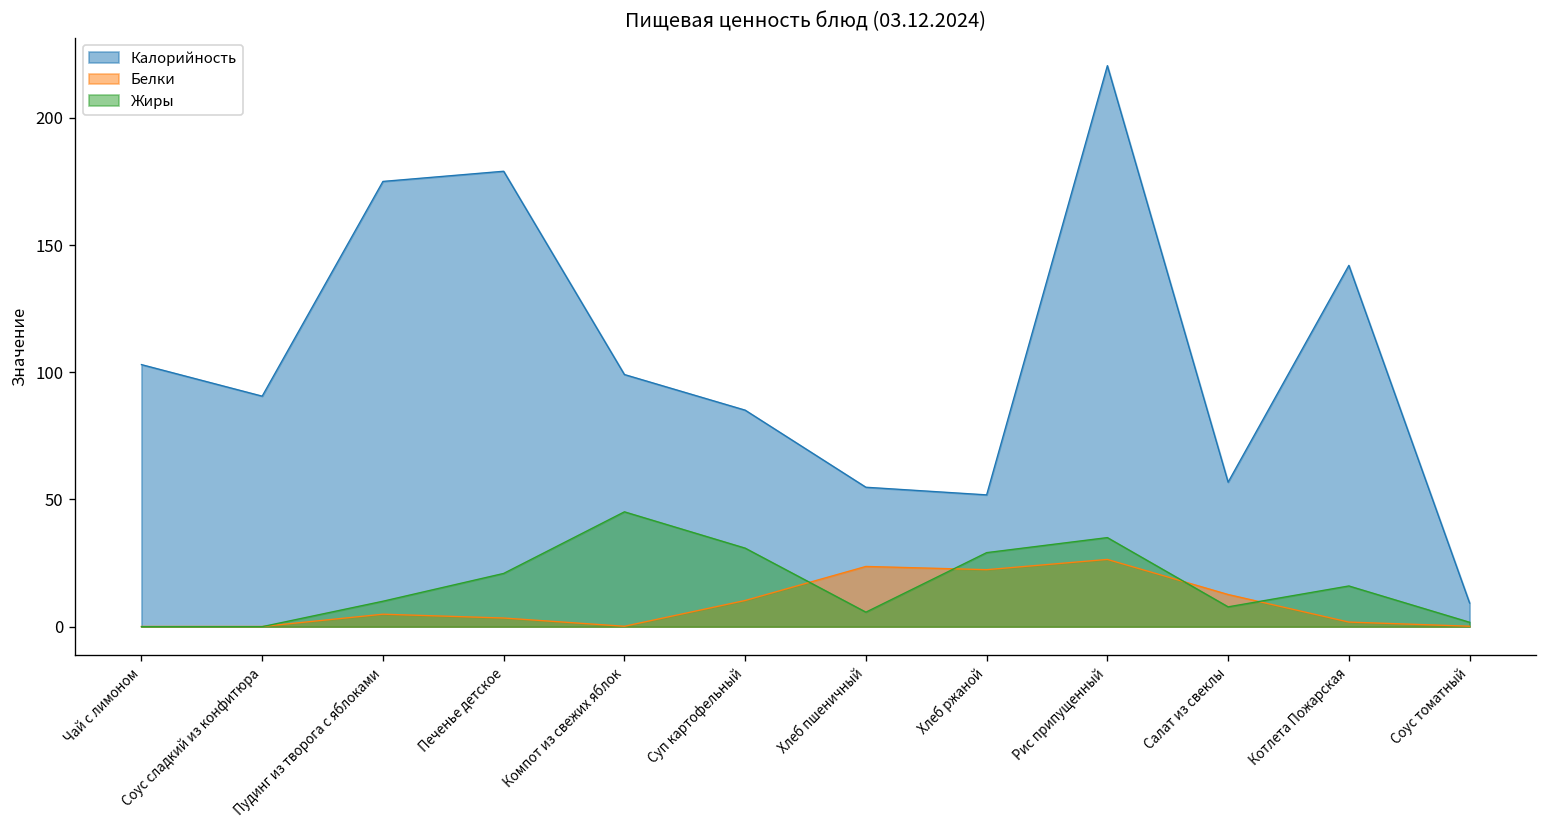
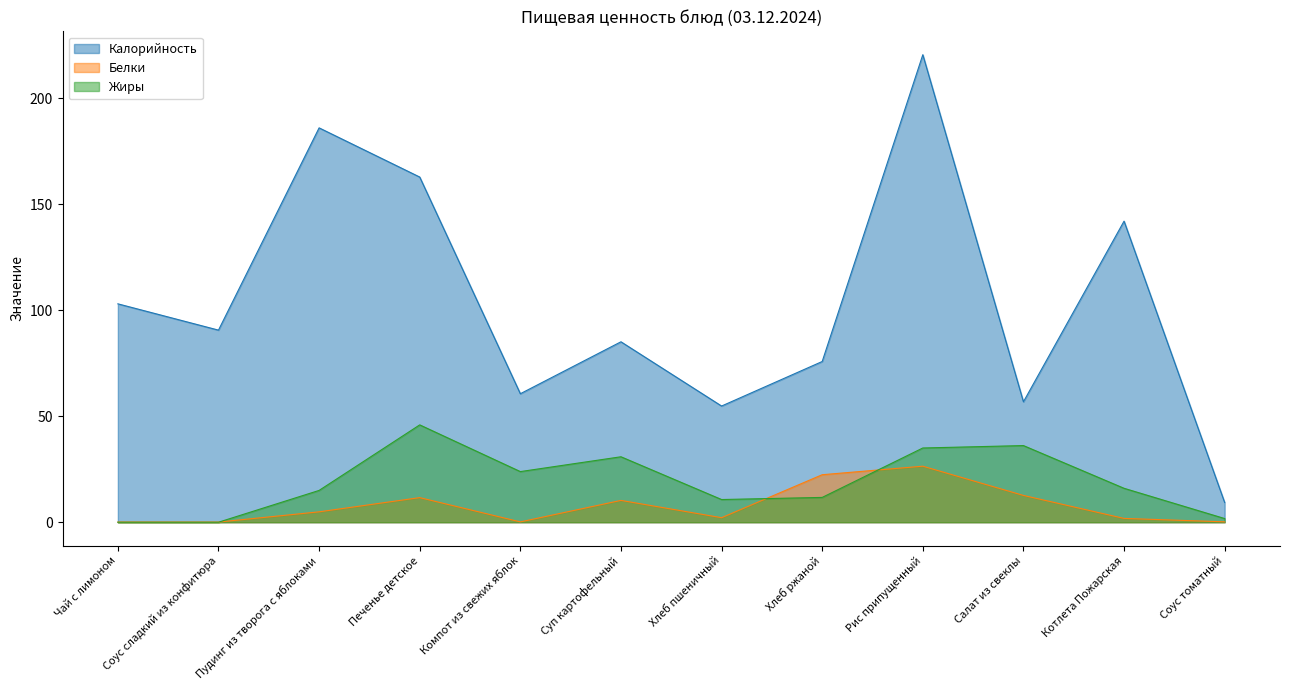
Калорийность, Пудинг из творога с яблоками: 175 -> 186
Жиры, Пудинг из творога с яблоками: 10 -> 15
Калорийность, Печенье детское: 179 -> 163
Белки, Печенье детское: 3 -> 12
Жиры, Печенье детское: 21 -> 46
Калорийность, Компот из свежих яблок: 99 -> 61
Жиры, Компот из свежих яблок: 45 -> 24
Белки, Хлеб пшеничный: 24 -> 2
Жиры, Хлеб пшеничный: 6 -> 11
Калорийность, Хлеб ржаной: 52 -> 76
Жиры, Хлеб ржаной: 29 -> 12
Жиры, Салат из свеклы: 8 -> 36
